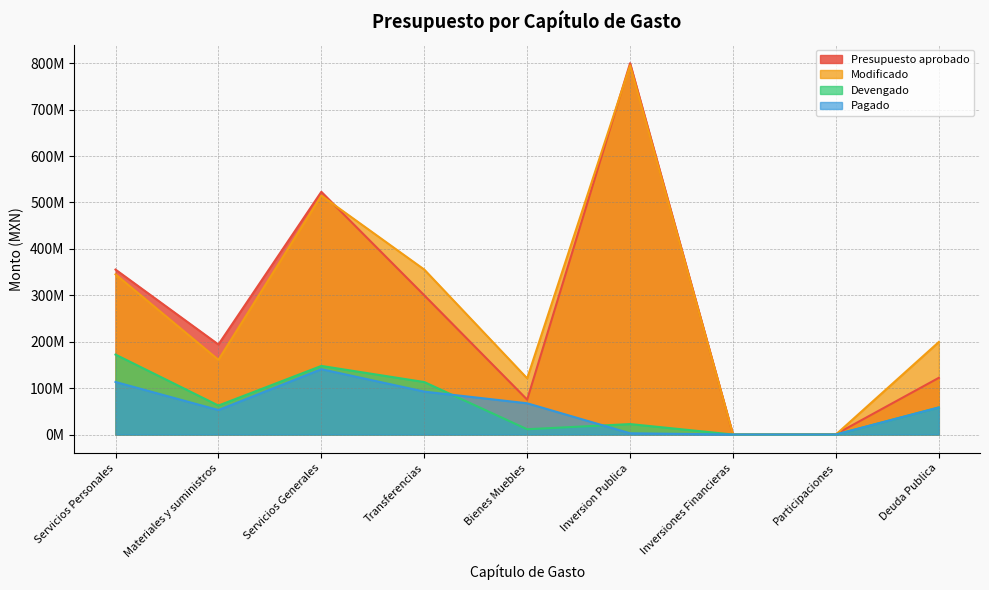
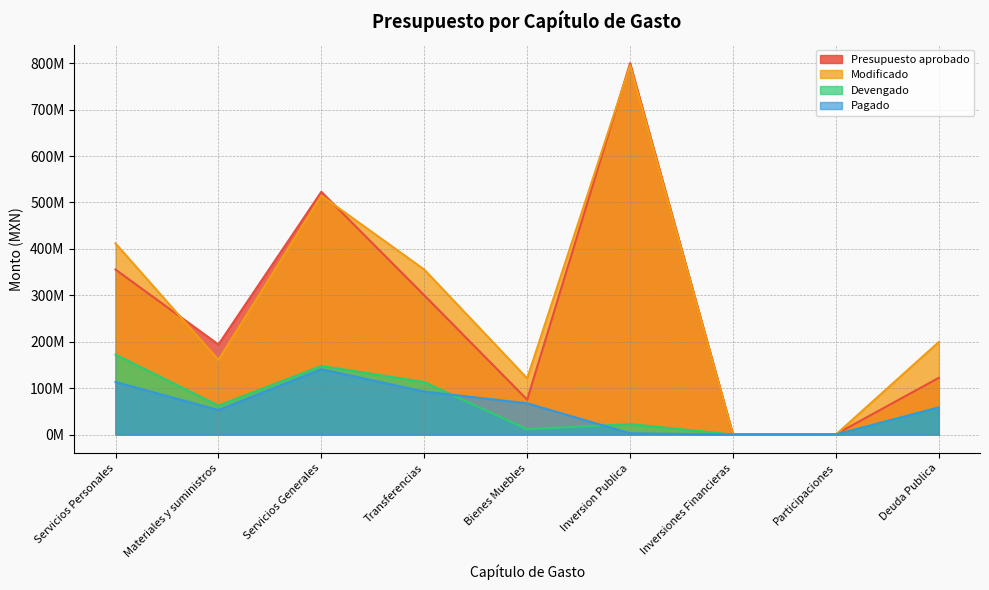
Modificado, Servicios Personales: 350000000 -> 410000000
